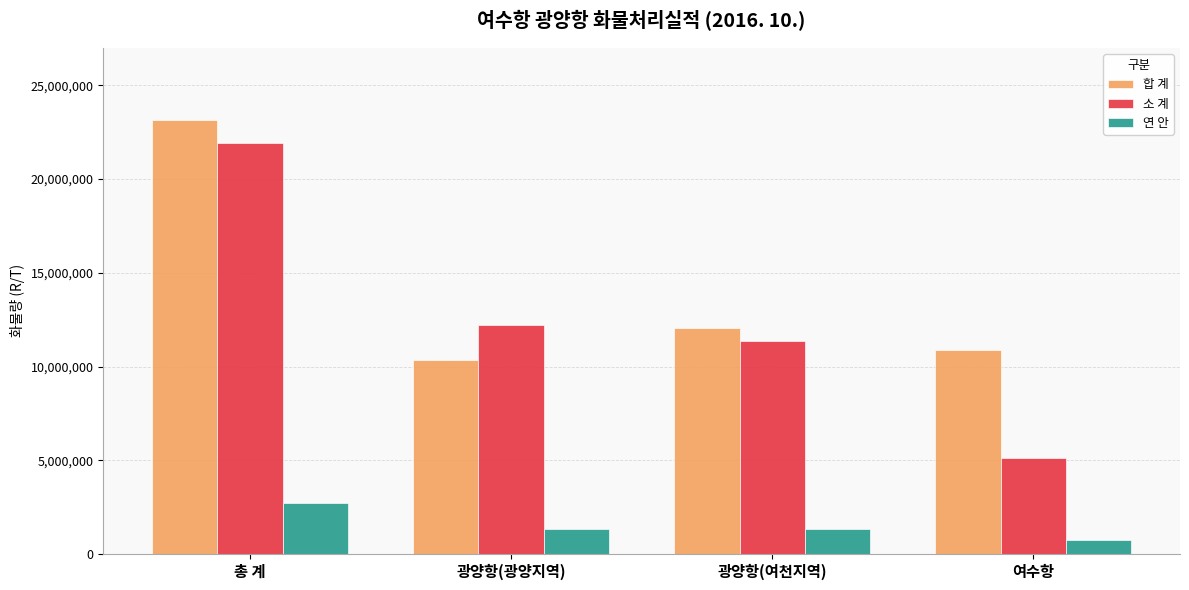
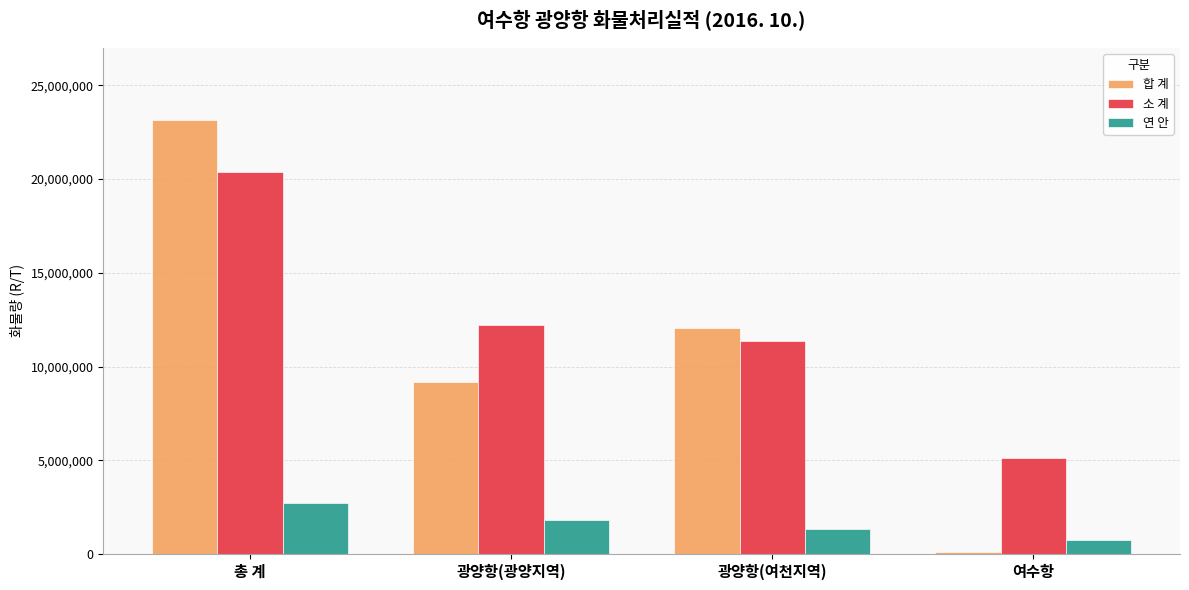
소 계, 총 계: 21,900,000 -> 20,400,000
합 계, 광양항(광양지역): 10,300,000 -> 9,200,000
연 안, 광양항(광양지역): 1,300,000 -> 1,800,000
합 계, 여수항: 10,900,000 -> 100,000
